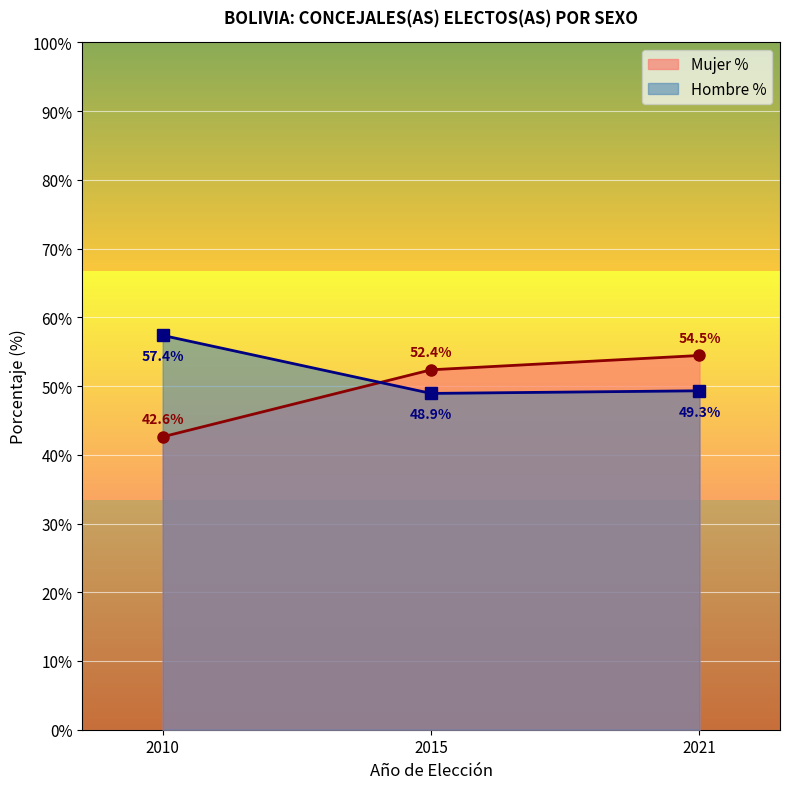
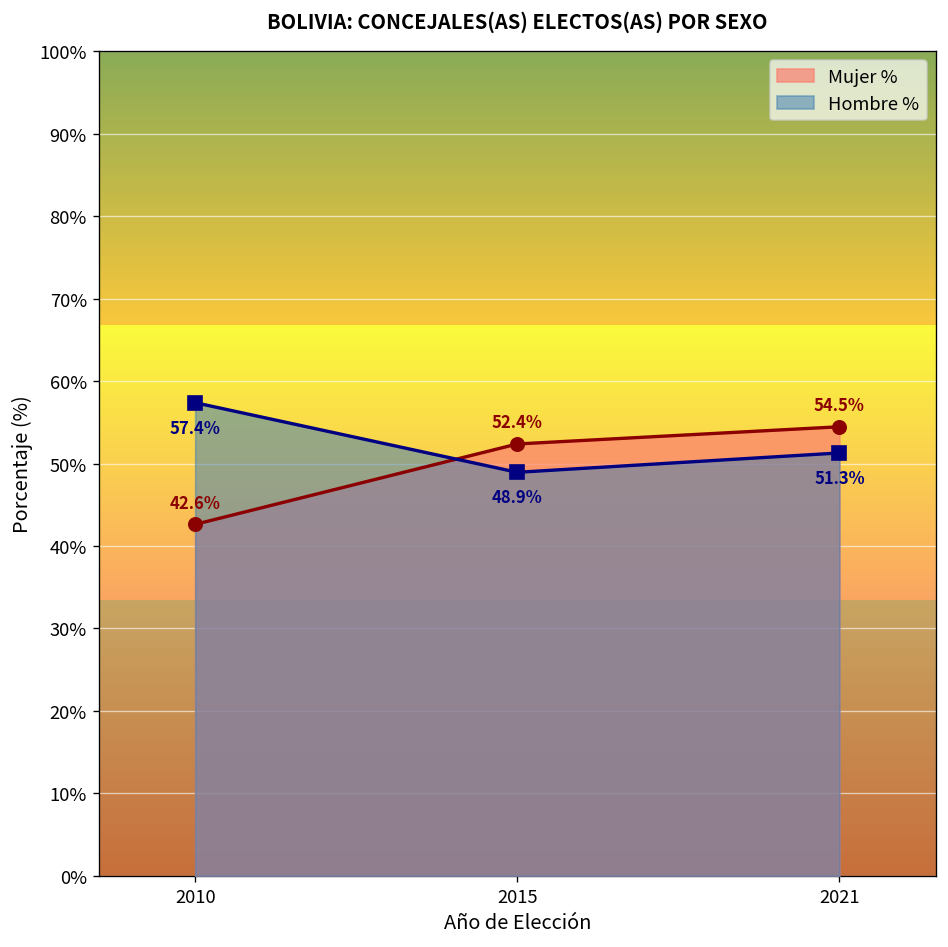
Hombre %, 2021: 49.3% -> 51.3%
